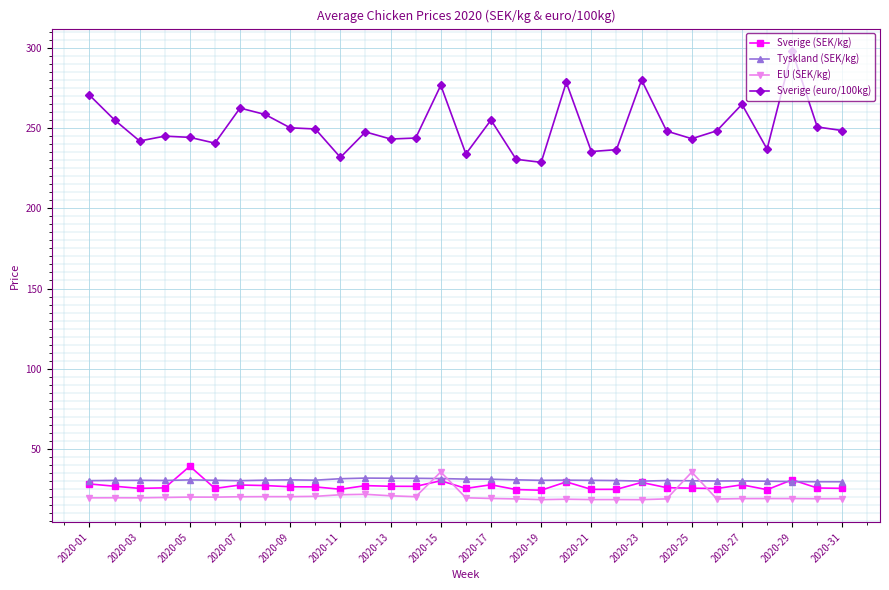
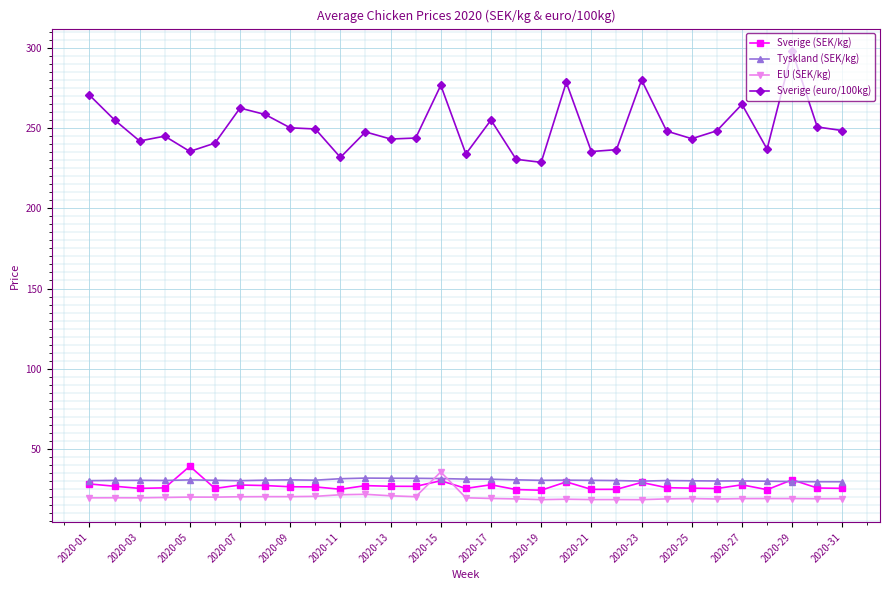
Sverige (euro/100kg), 2020-05: 244 -> 235
EU (SEK/kg), 2020-25: 36 -> 19
